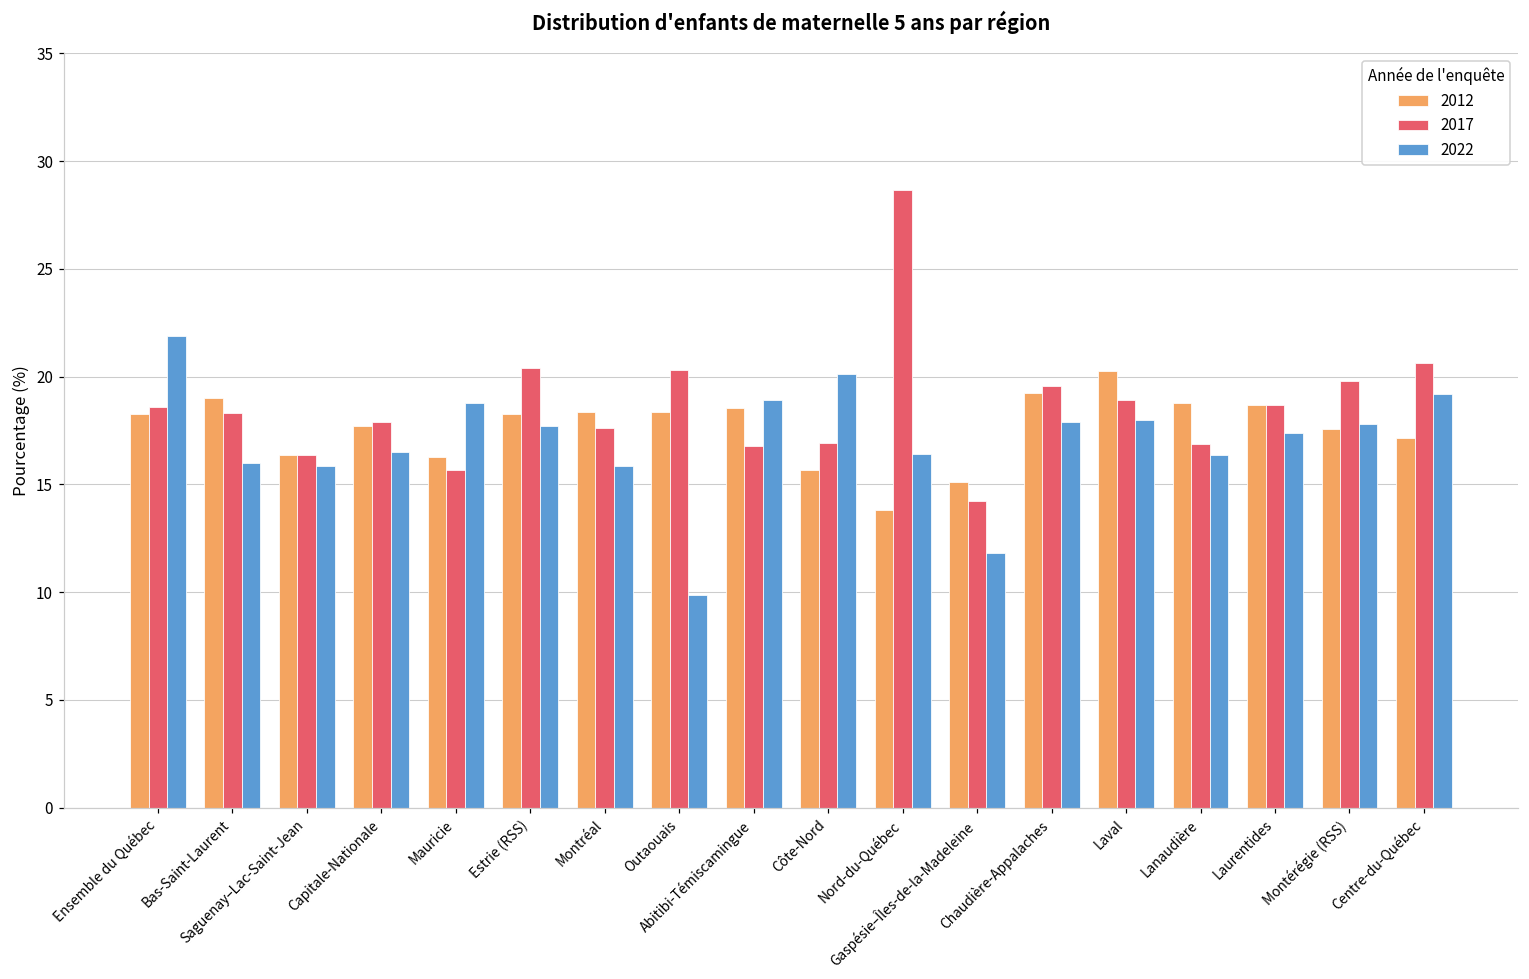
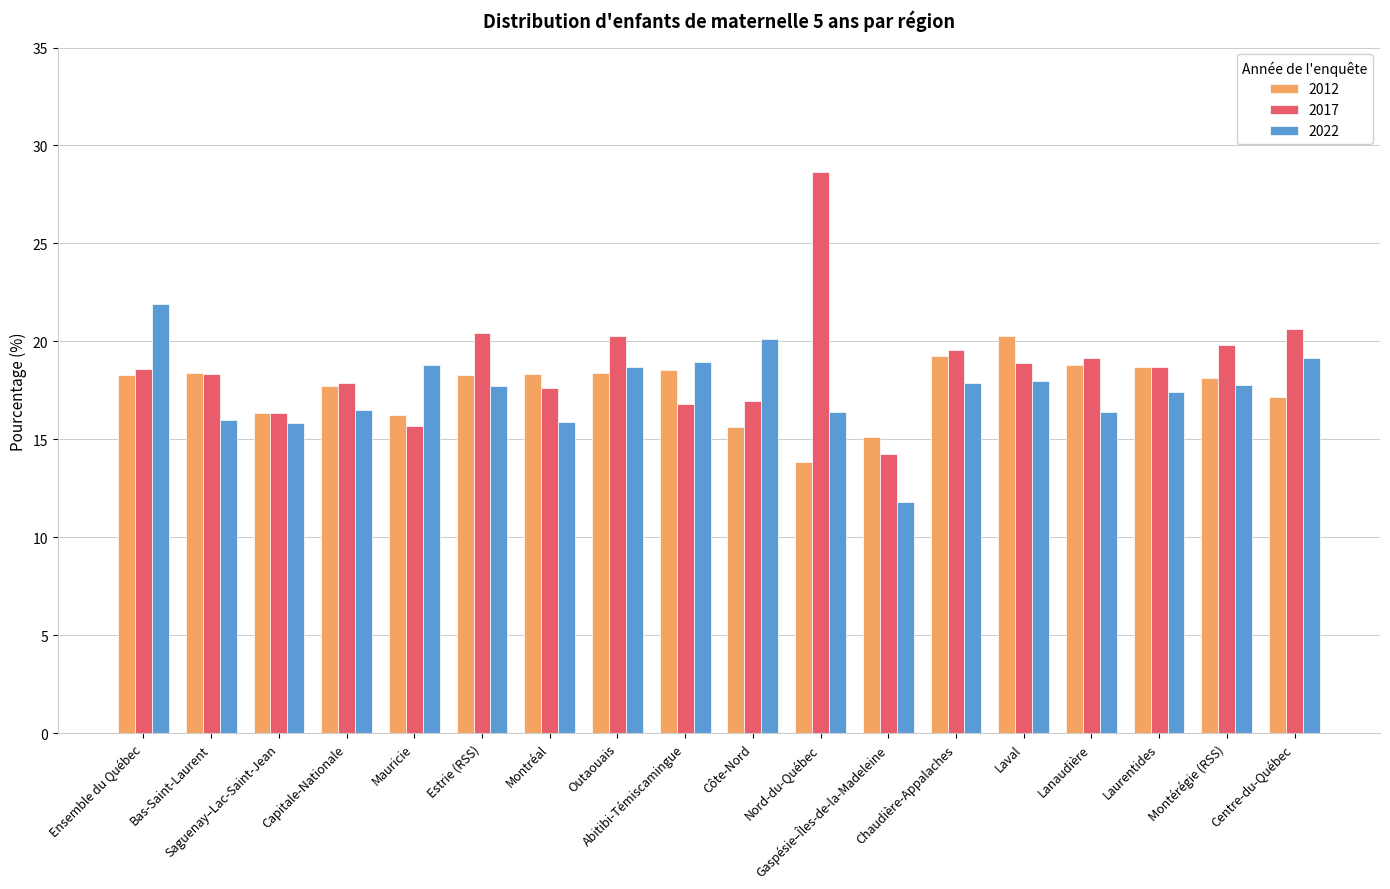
2012, Bas-Saint-Laurent: 19.0 -> 18.4
2022, Outaouais: 9.9 -> 18.7
2017, Lanaudière: 16.9 -> 19.1
2012, Montérégie (RSS): 17.6 -> 18.1
